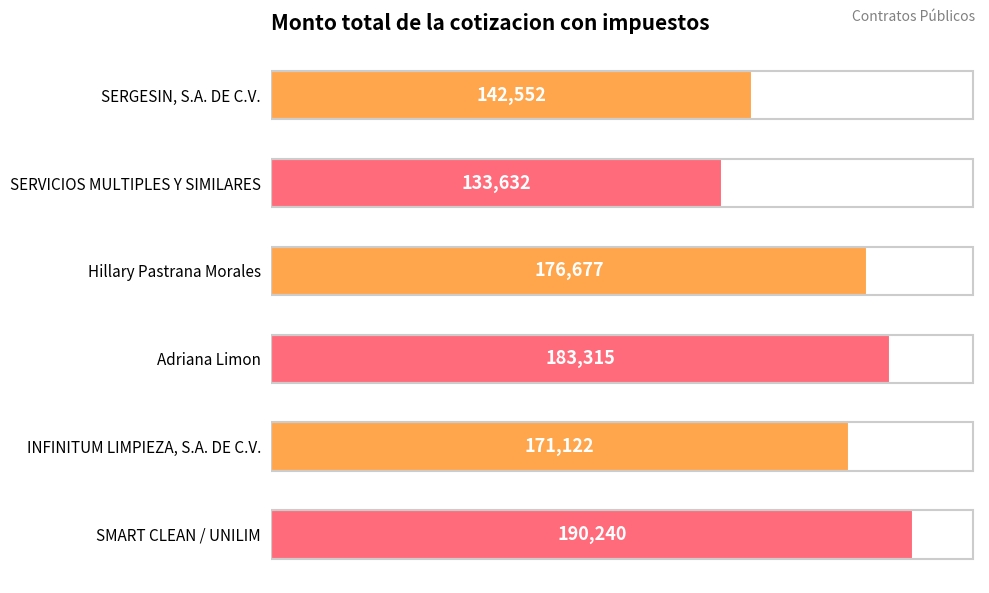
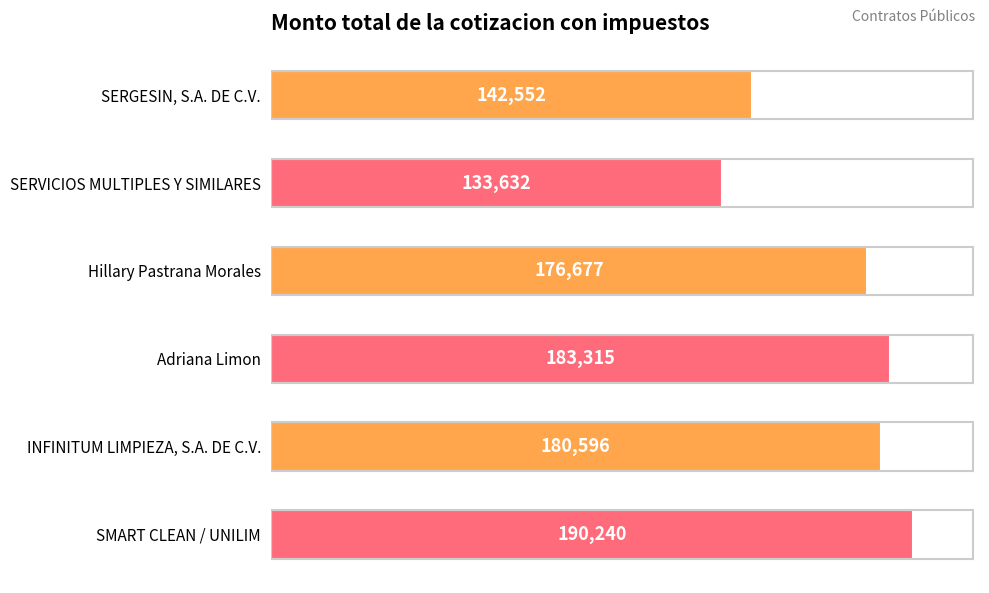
INFINITUM LIMPIEZA, S.A. DE C.V.: 171,122 -> 180,596
